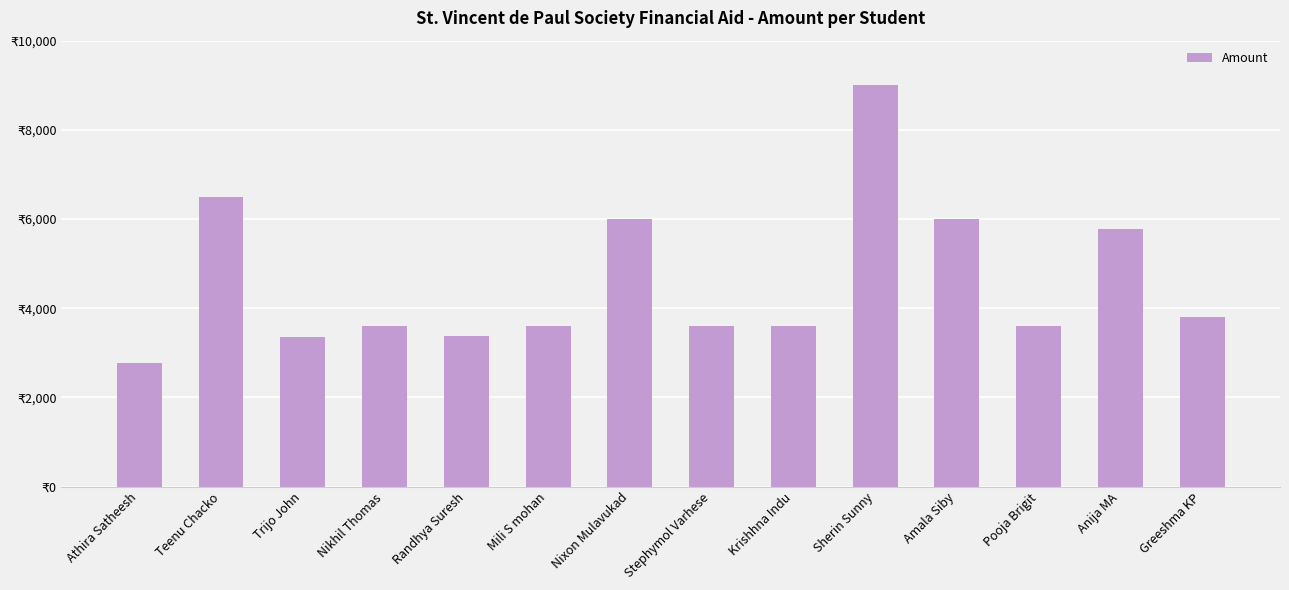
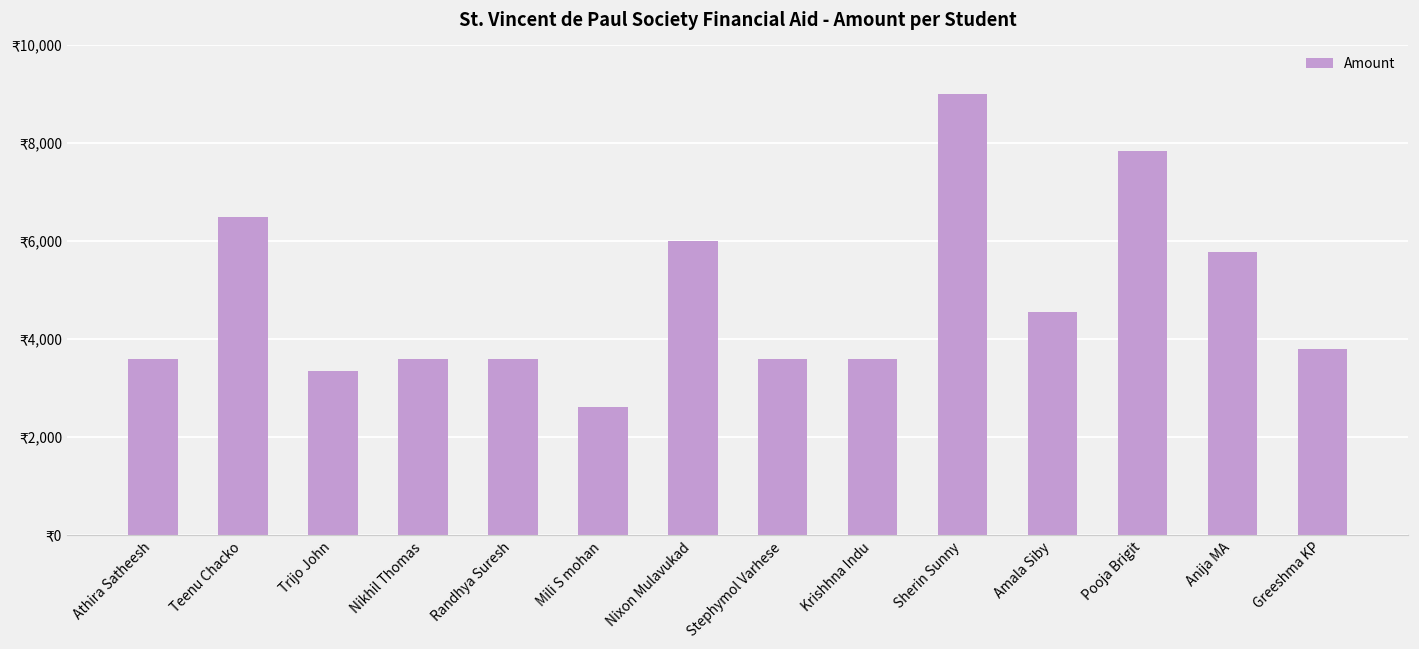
Athira Satheesh: ₹2,800 -> ₹3,600
Randhya Suresh: ₹3,400 -> ₹3,600
Mili S mohan: ₹3,600 -> ₹2,600
Amala Siby: ₹6,000 -> ₹4,600
Pooja Brigit: ₹3,600 -> ₹7,800
